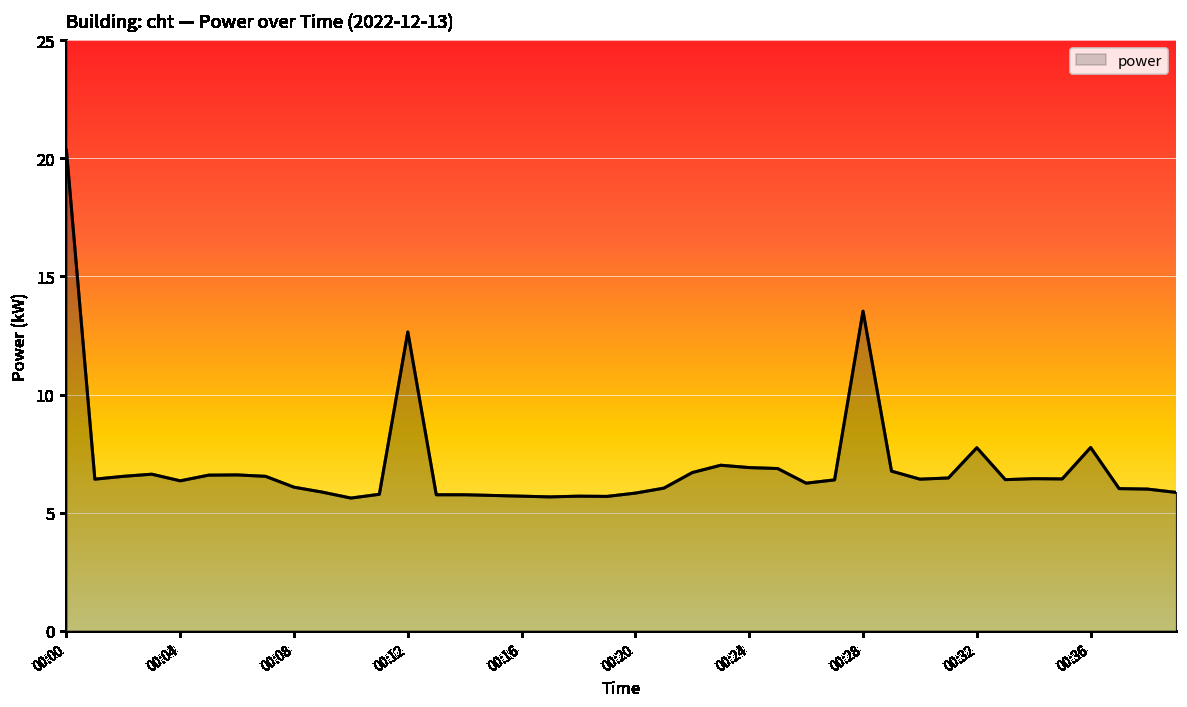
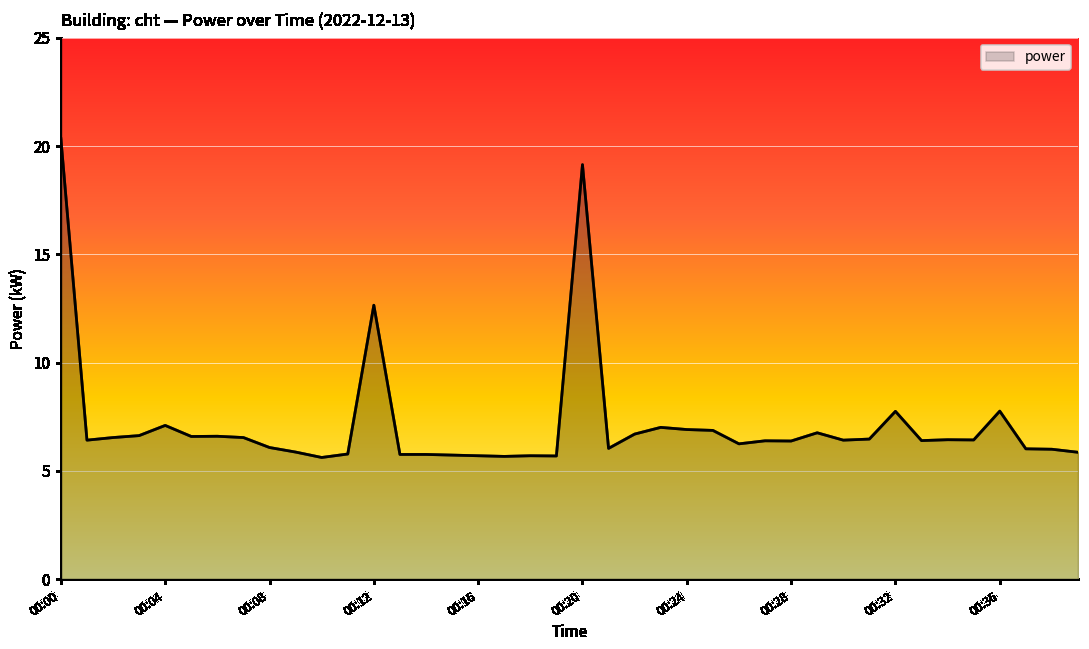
00:04: 6.4 -> 7.1
00:20: 5.8 -> 19.1
00:28: 13.5 -> 6.4
